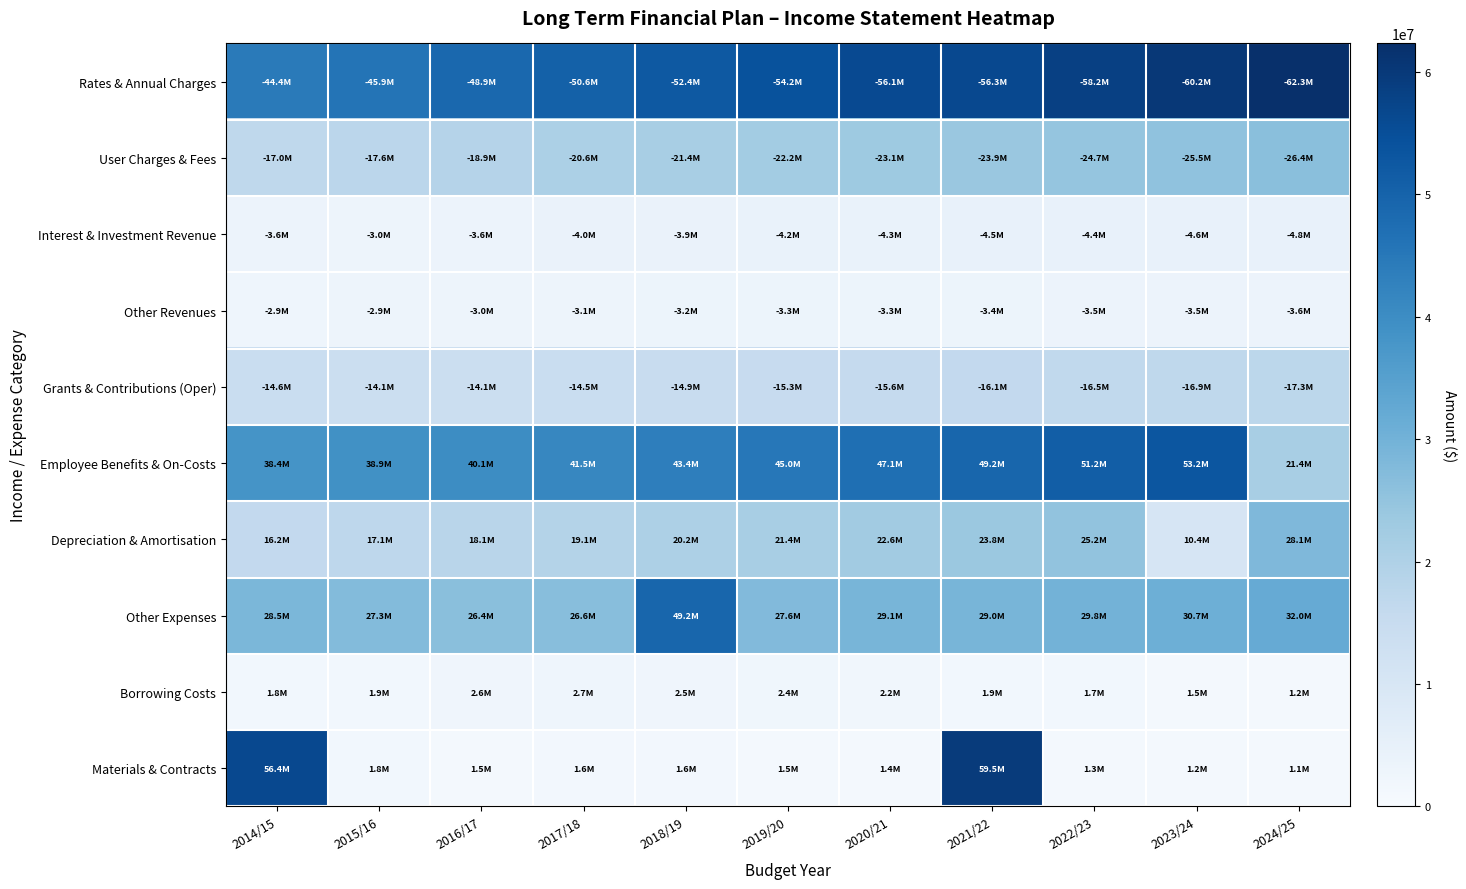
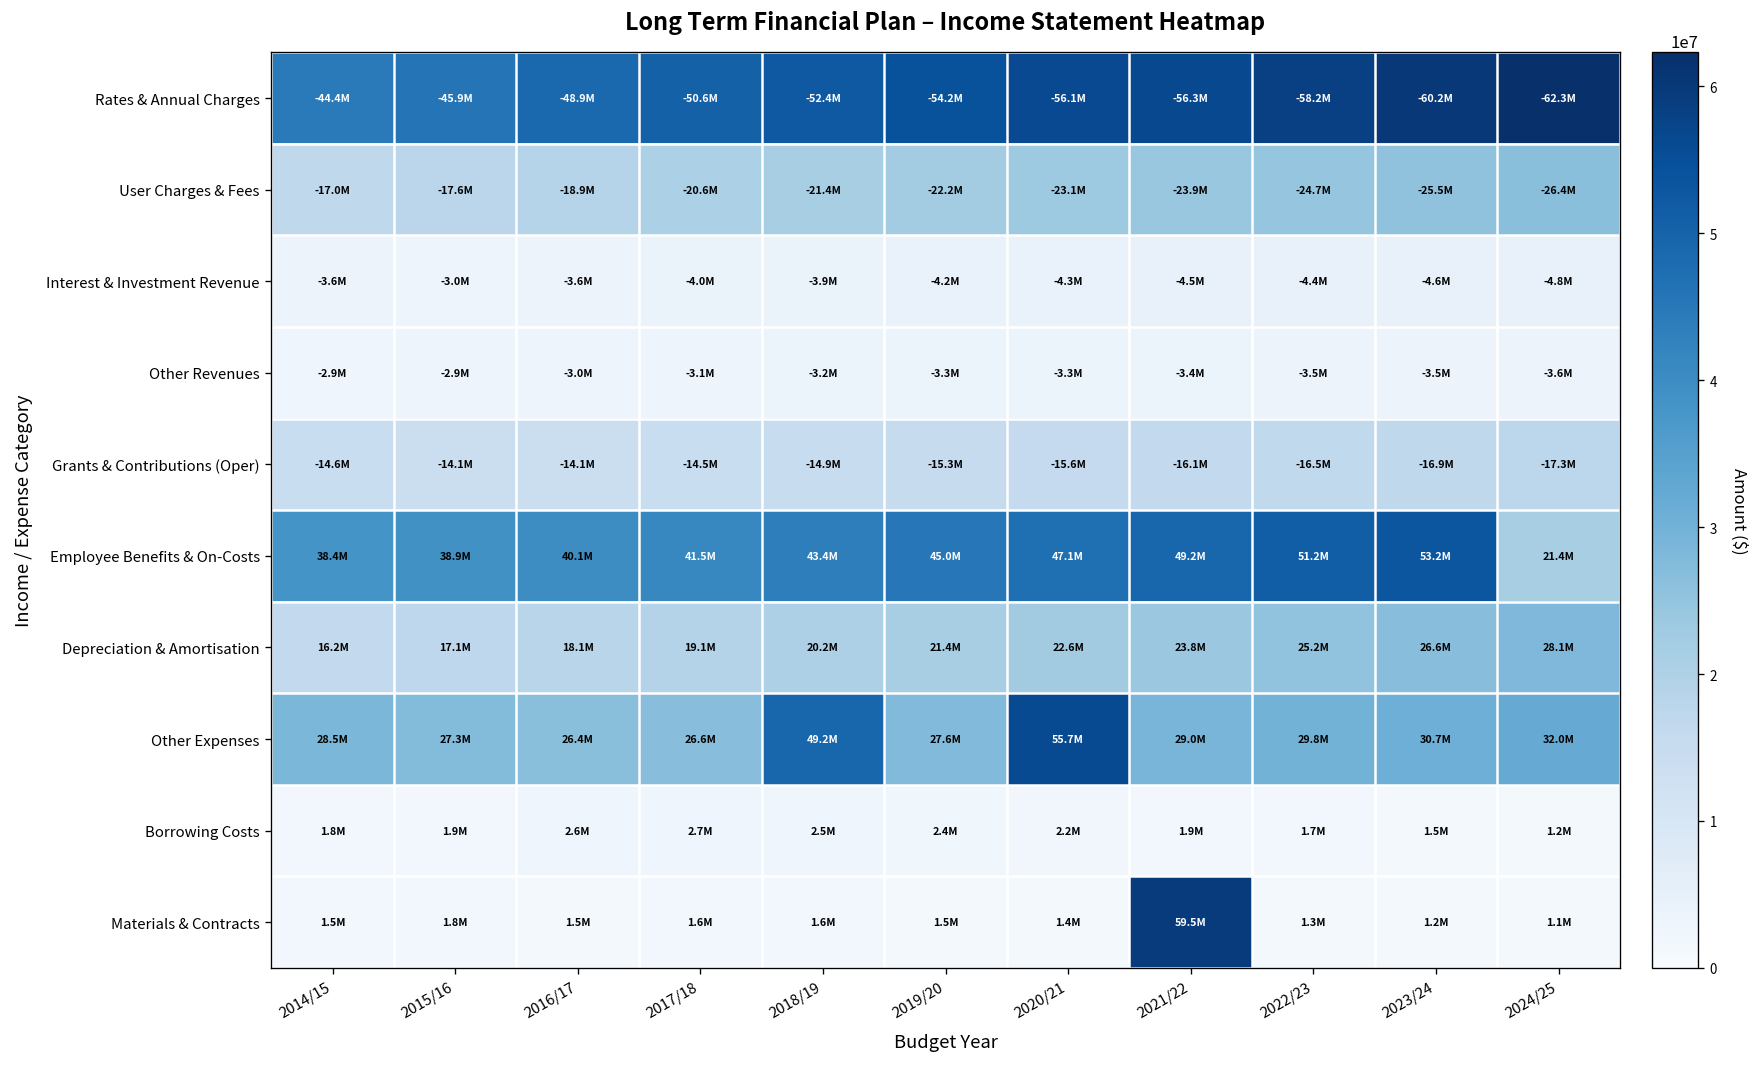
Depreciation & Amortisation, 2023/24: 10.4M -> 26.6M
Other Expenses, 2020/21: 29.1M -> 55.7M
Materials & Contracts, 2014/15: 56.4M -> 1.5M
